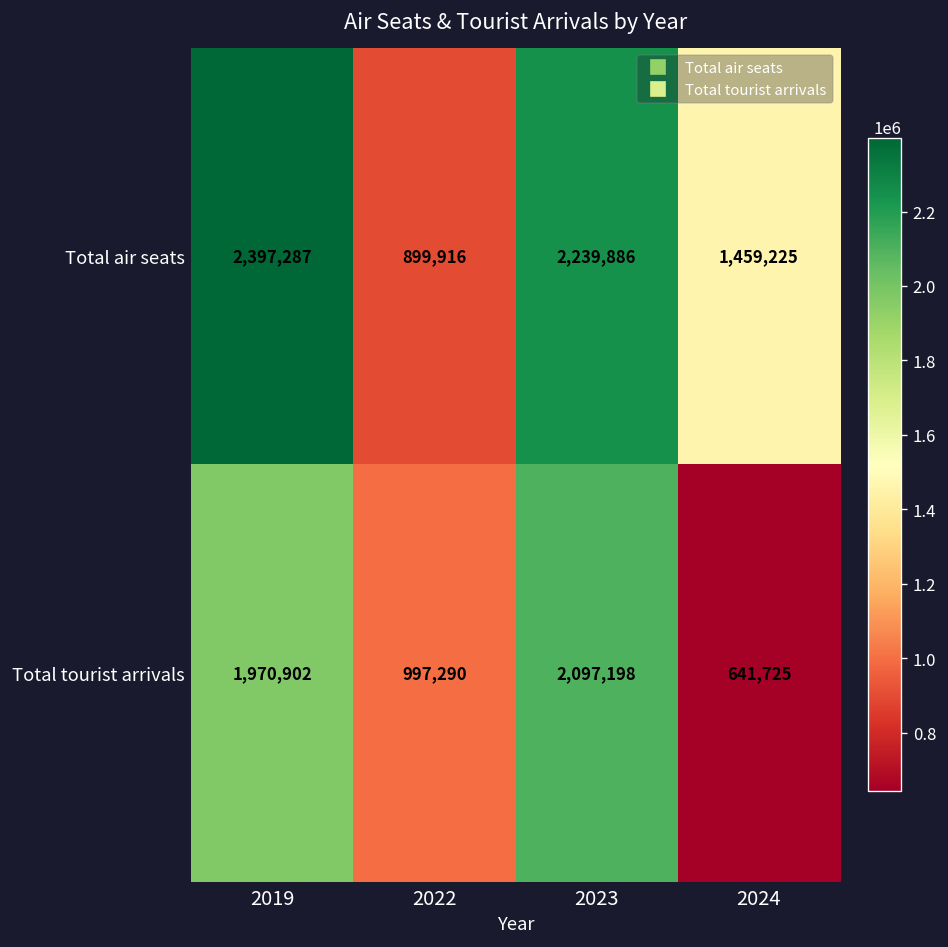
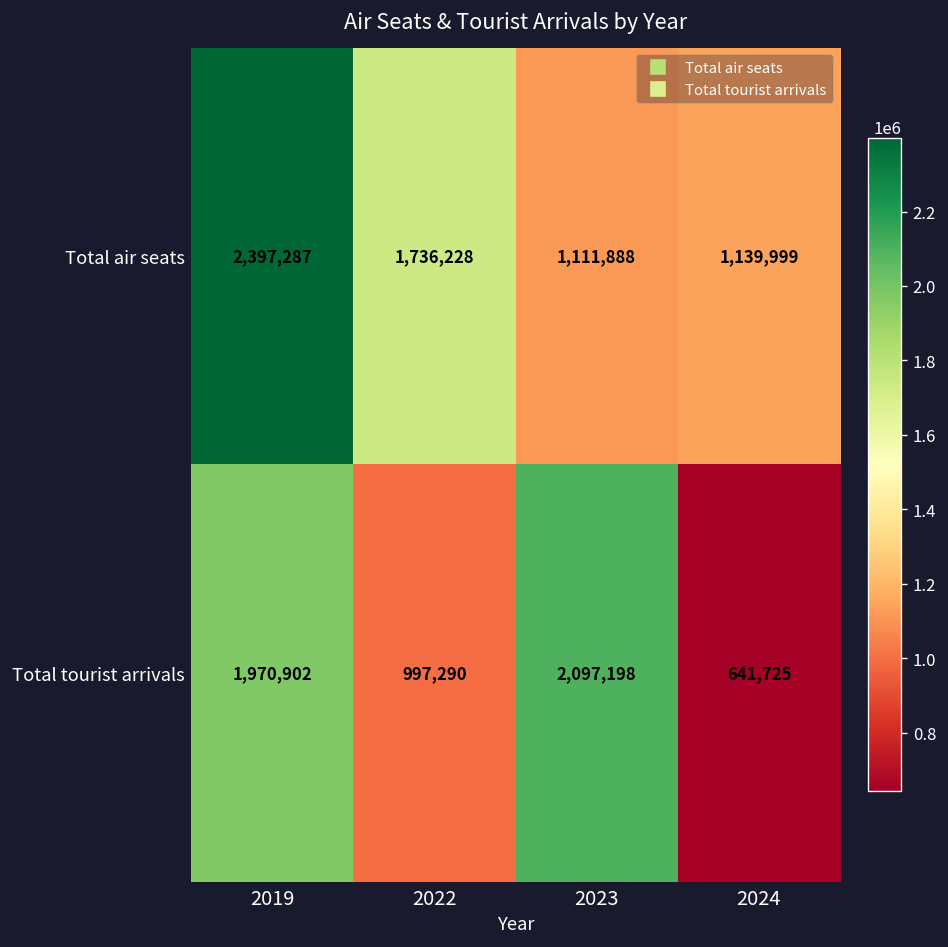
Total air seats, 2022: 899,916 -> 1,736,228
Total air seats, 2023: 2,239,886 -> 1,111,888
Total air seats, 2024: 1,459,225 -> 1,139,999
